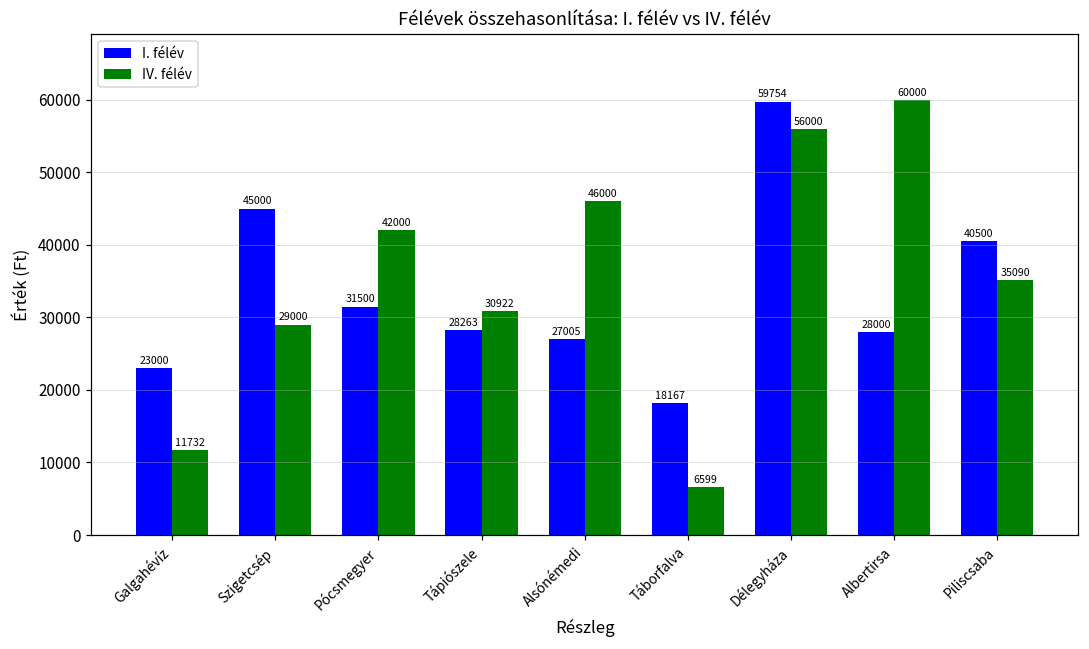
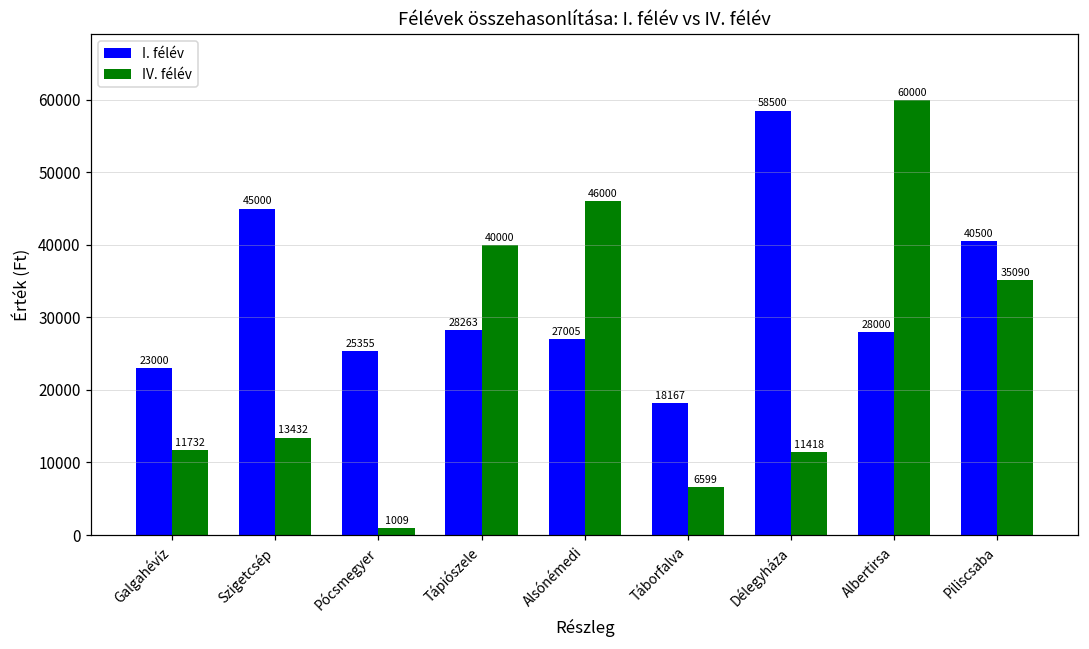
IV. félév, Szigetcsép: 29000 -> 13432
I. félév, Pócsmegyer: 31500 -> 25355
IV. félév, Pócsmegyer: 42000 -> 1009
IV. félév, Tápiószele: 30922 -> 40000
I. félév, Délegyháza: 59754 -> 58500
IV. félév, Délegyháza: 56000 -> 11418
